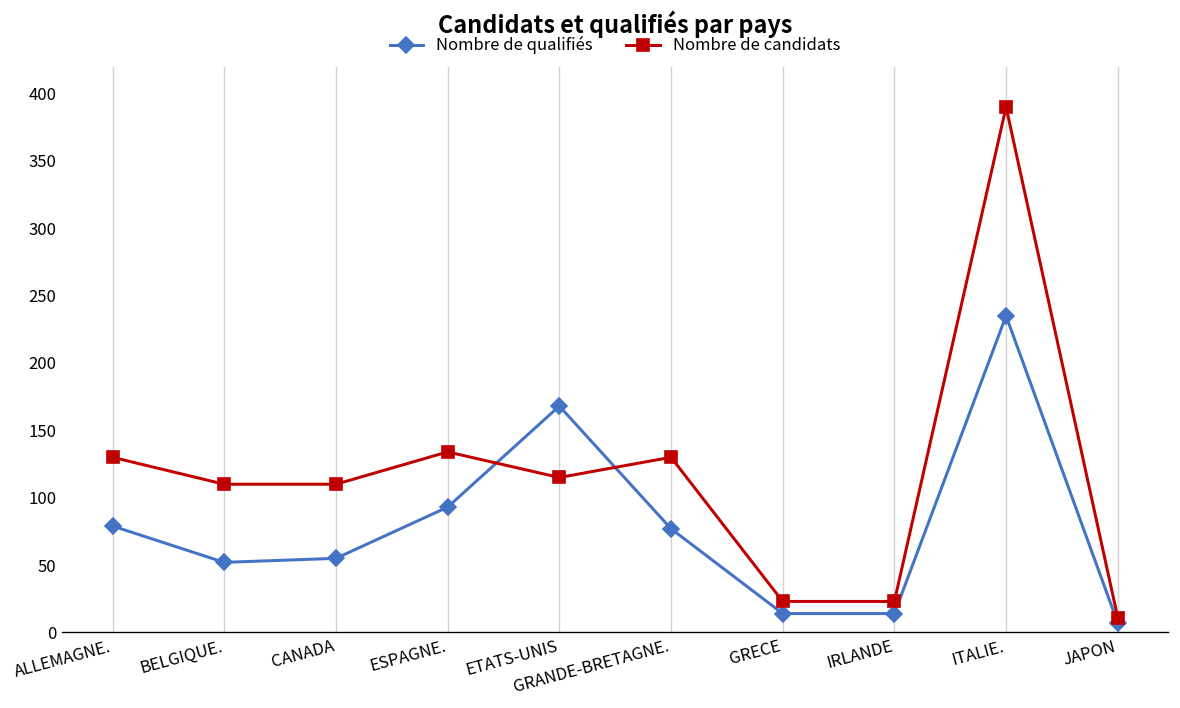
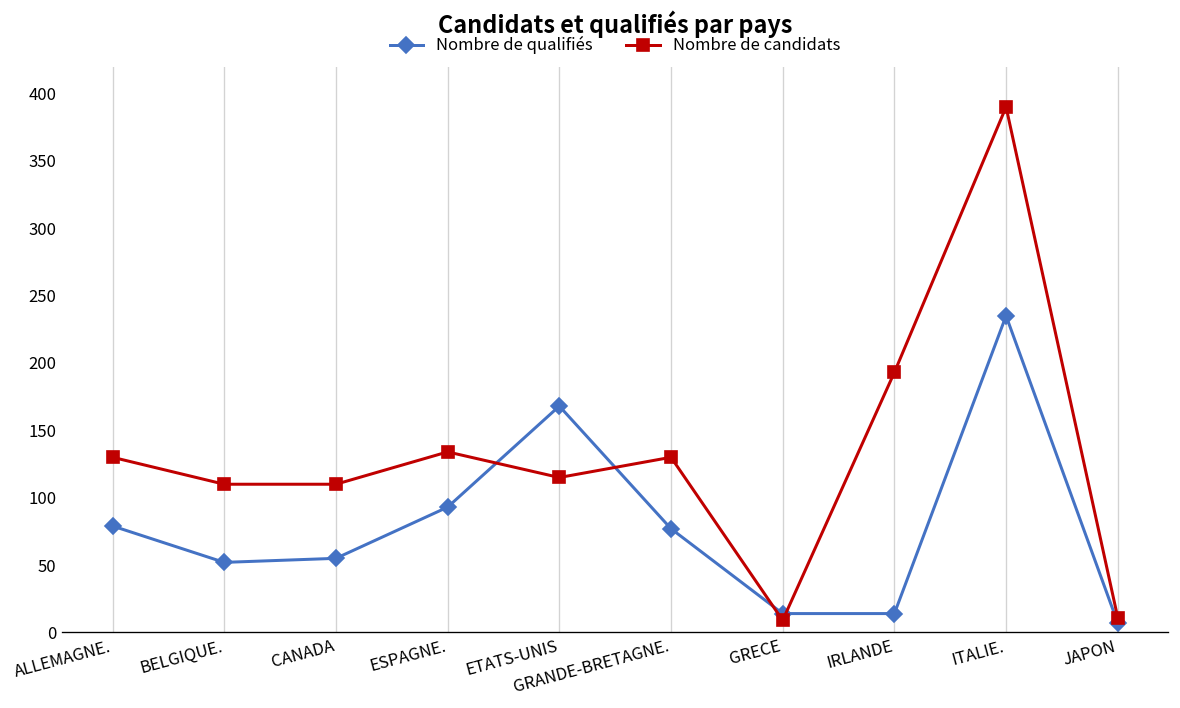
Nombre de candidats, GRECE: 23 -> 9
Nombre de candidats, IRLANDE: 23 -> 193
